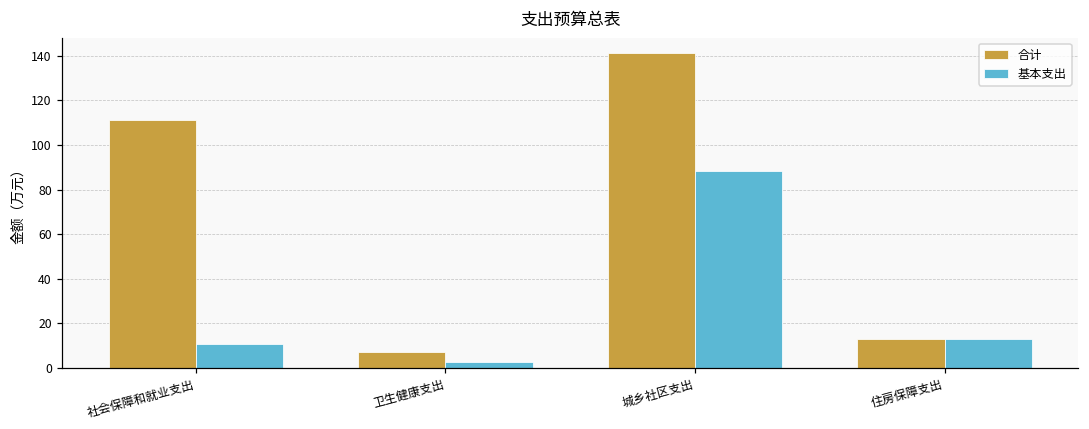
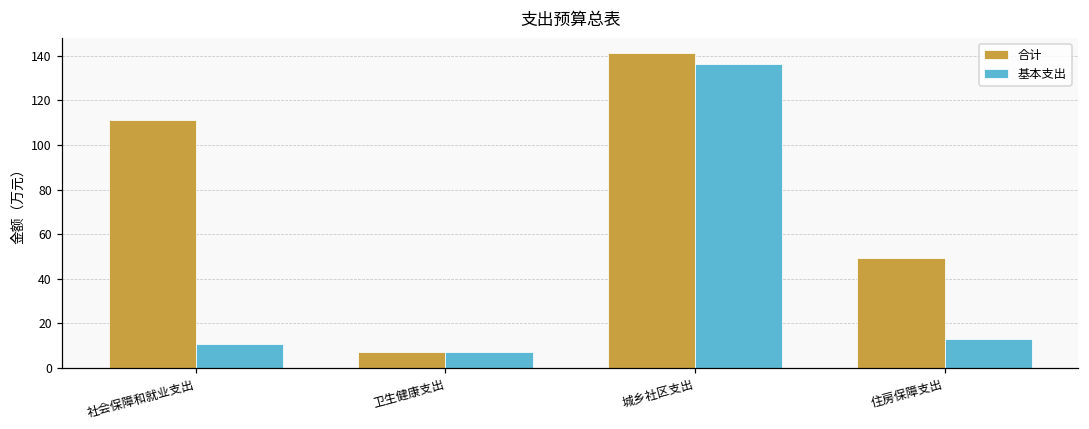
基本支出, 卫生健康支出: 3 -> 7
基本支出, 城乡社区支出: 88 -> 136
合计, 住房保障支出: 13 -> 49
